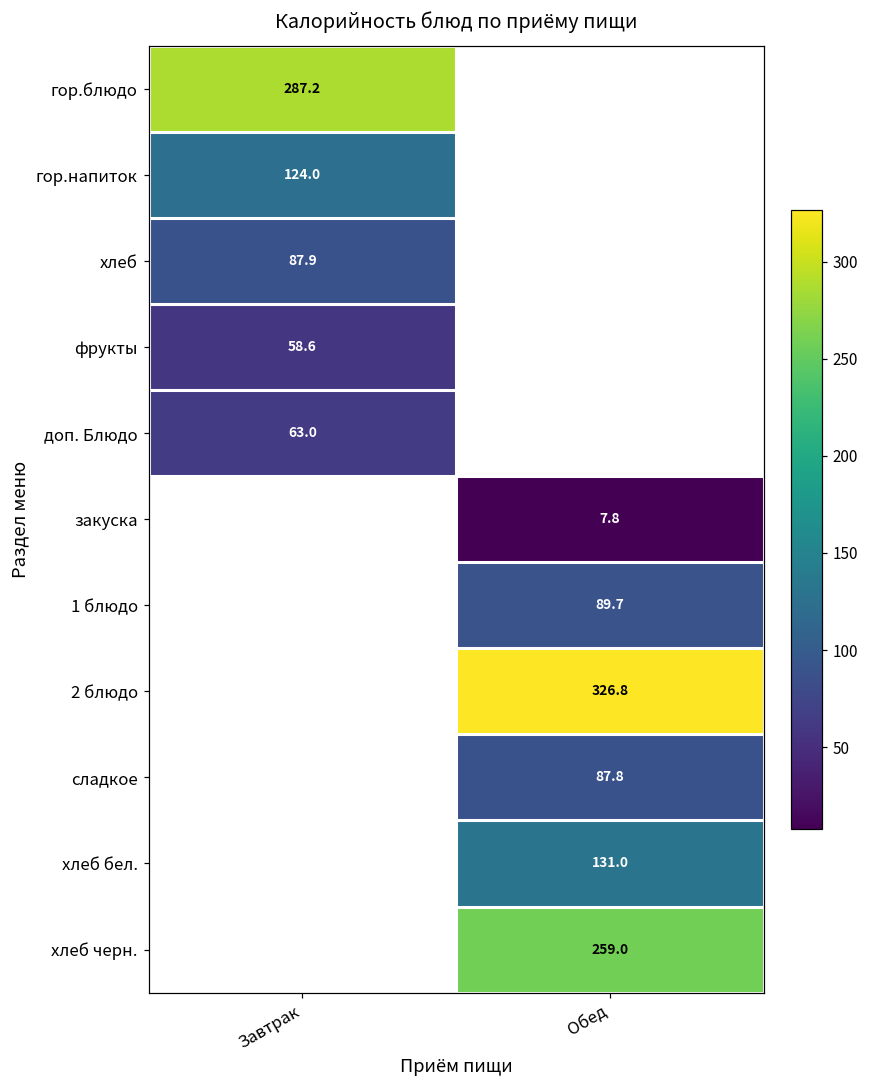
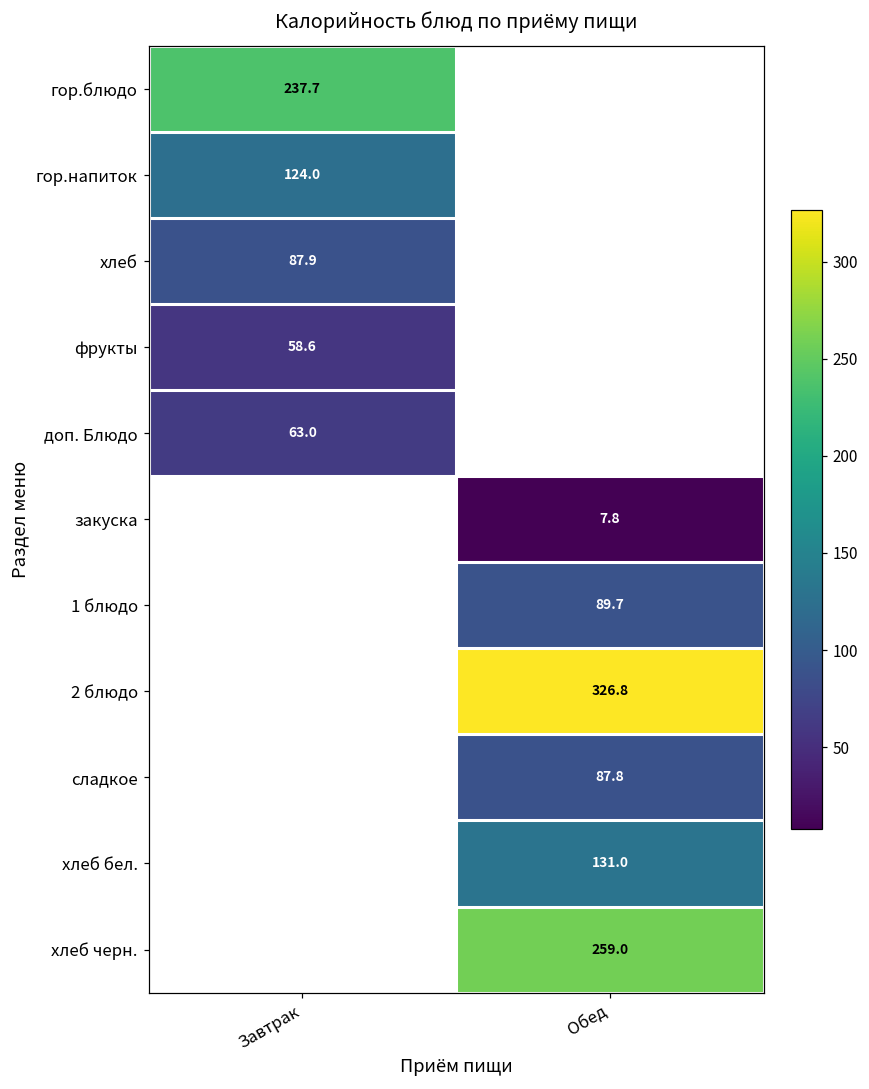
гор.блюдо, Завтрак: 287.2 -> 237.7
